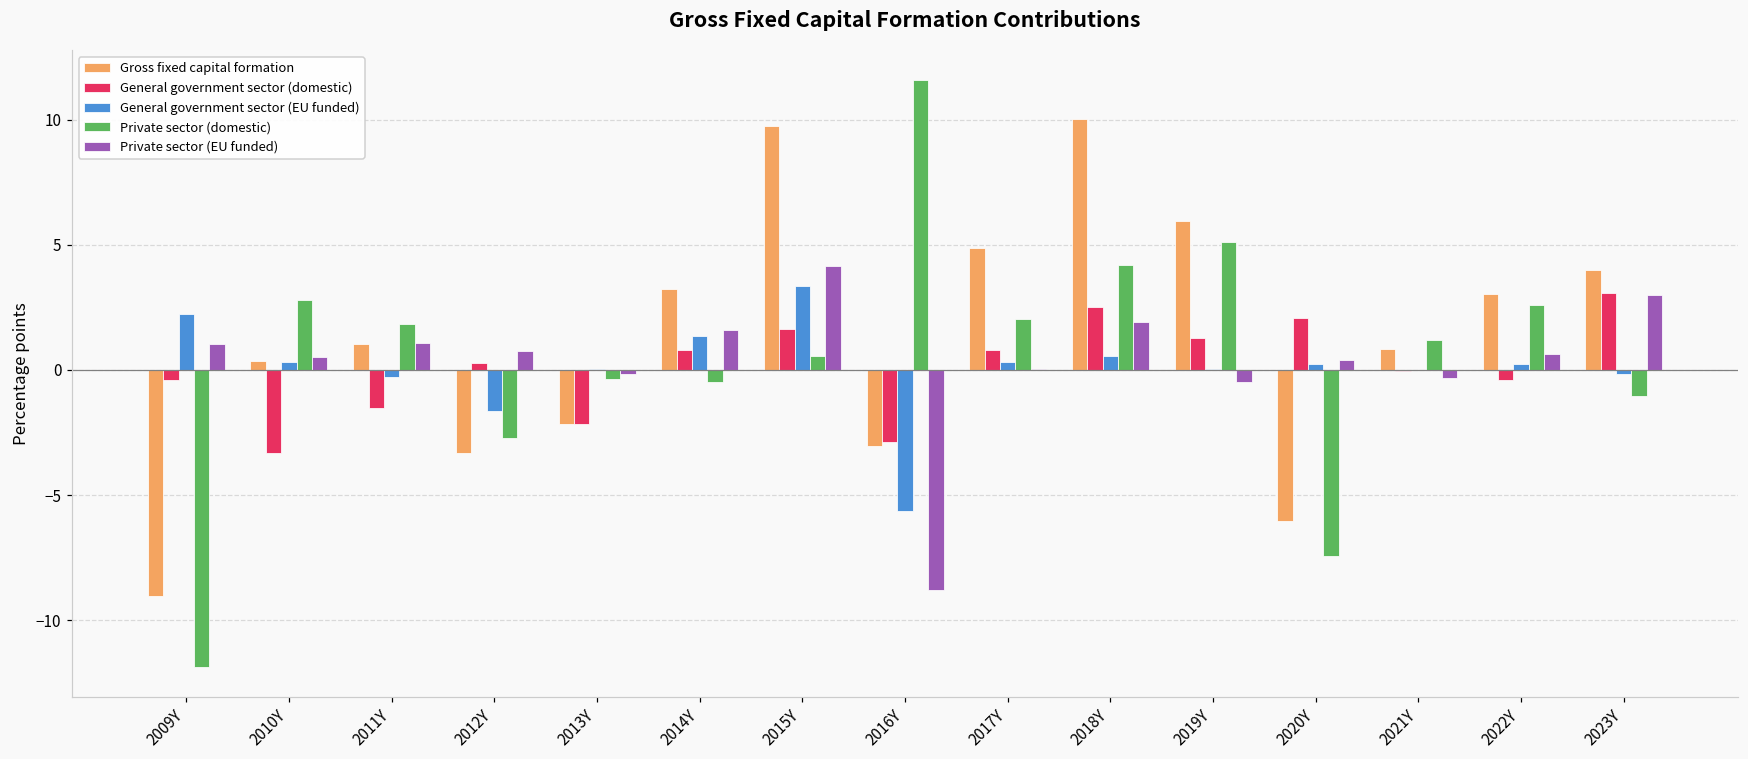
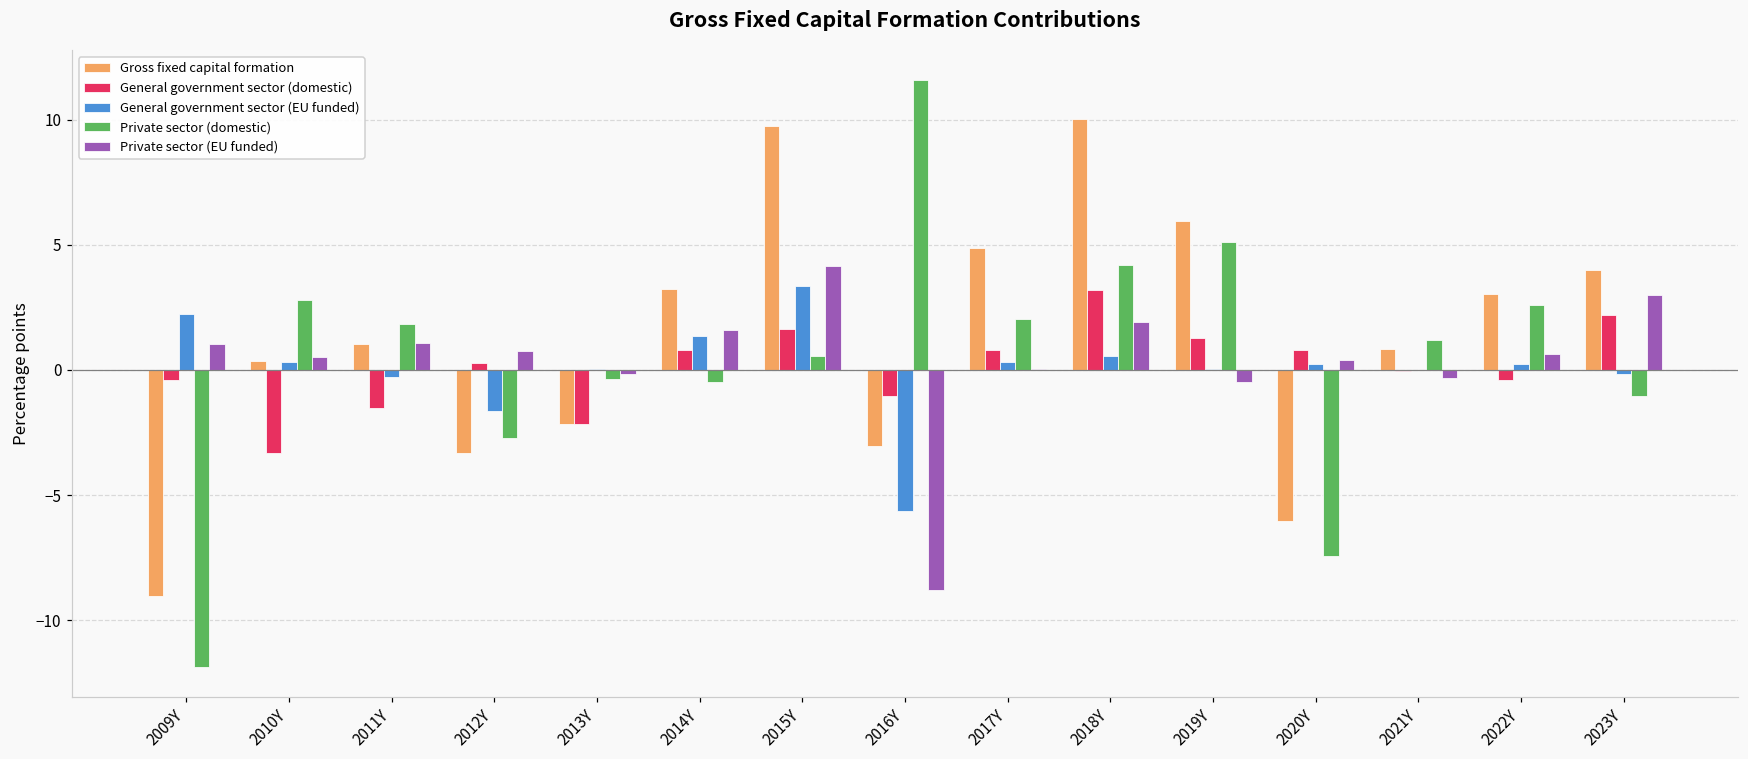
General government sector (domestic), 2016Y: -2.9 -> -1.0
General government sector (domestic), 2018Y: 2.5 -> 3.2
General government sector (domestic), 2020Y: 2.1 -> 0.8
General government sector (domestic), 2023Y: 3.1 -> 2.2
